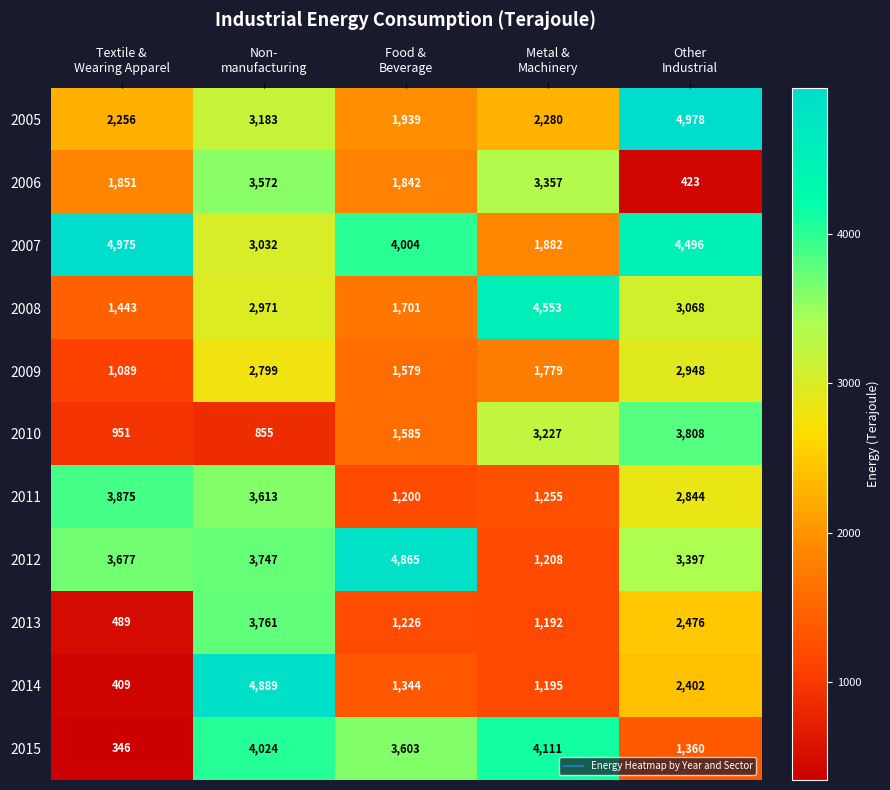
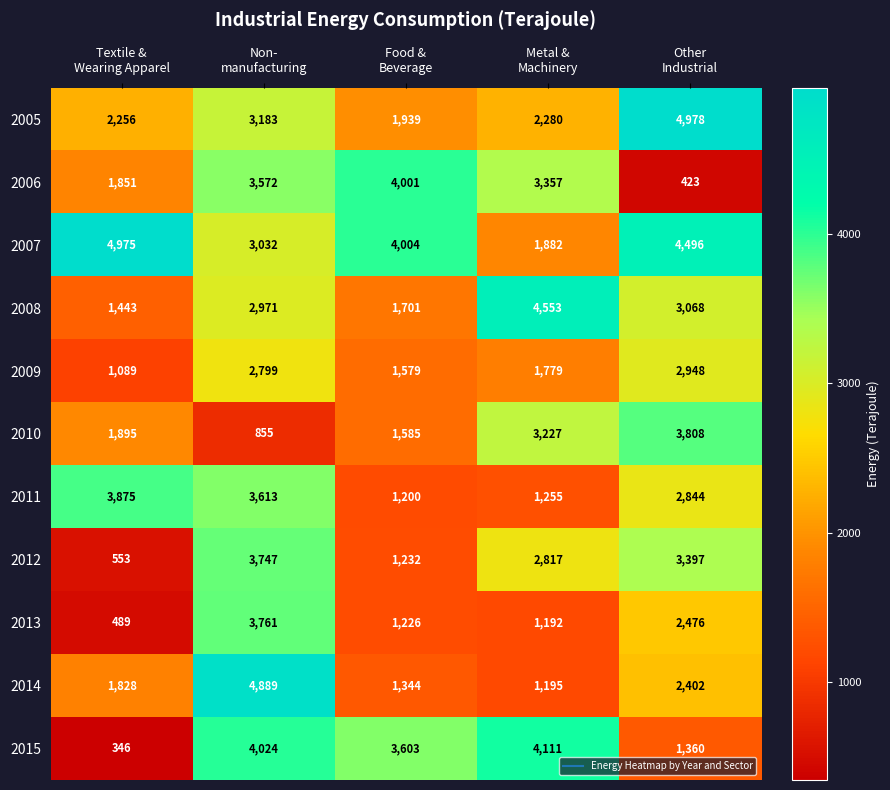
2006, Food & Beverage: 1,842 -> 4,001
2010, Textile & Wearing Apparel: 951 -> 1,895
2012, Textile & Wearing Apparel: 3,677 -> 553
2012, Food & Beverage: 4,865 -> 1,232
2012, Metal & Machinery: 1,208 -> 2,817
2014, Textile & Wearing Apparel: 409 -> 1,828
